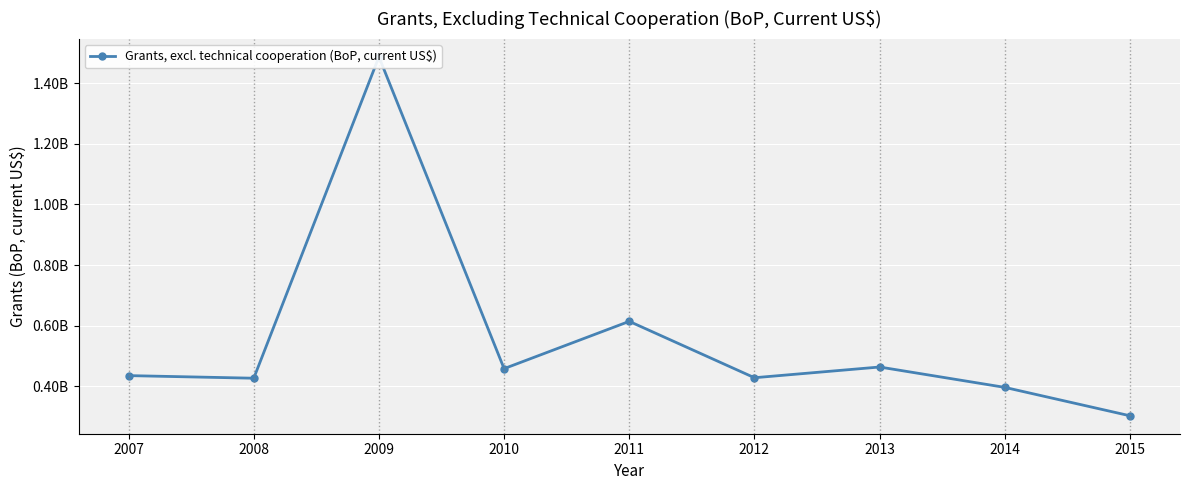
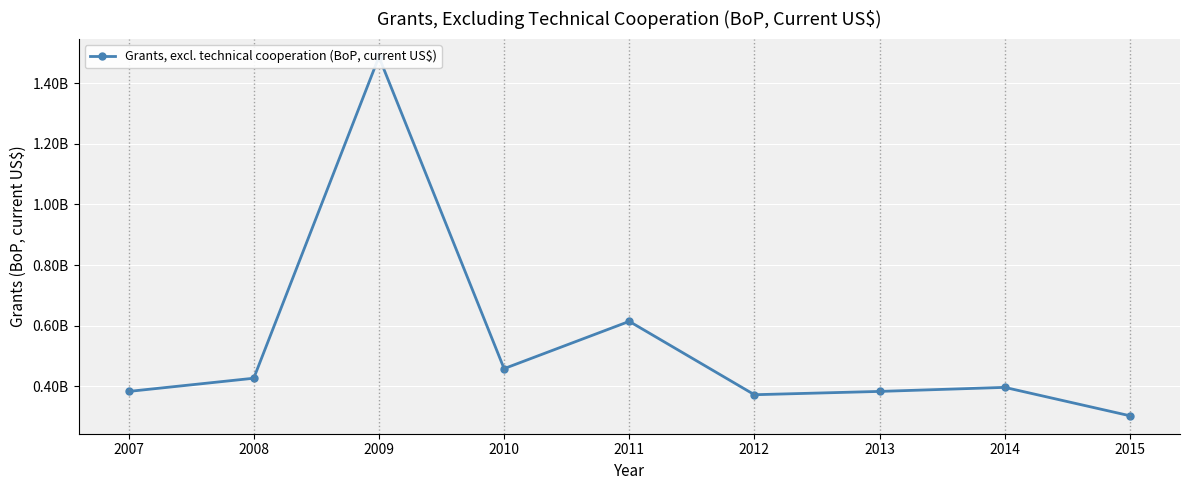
2007: 430000000 -> 380000000
2012: 430000000 -> 370000000
2013: 460000000 -> 380000000
